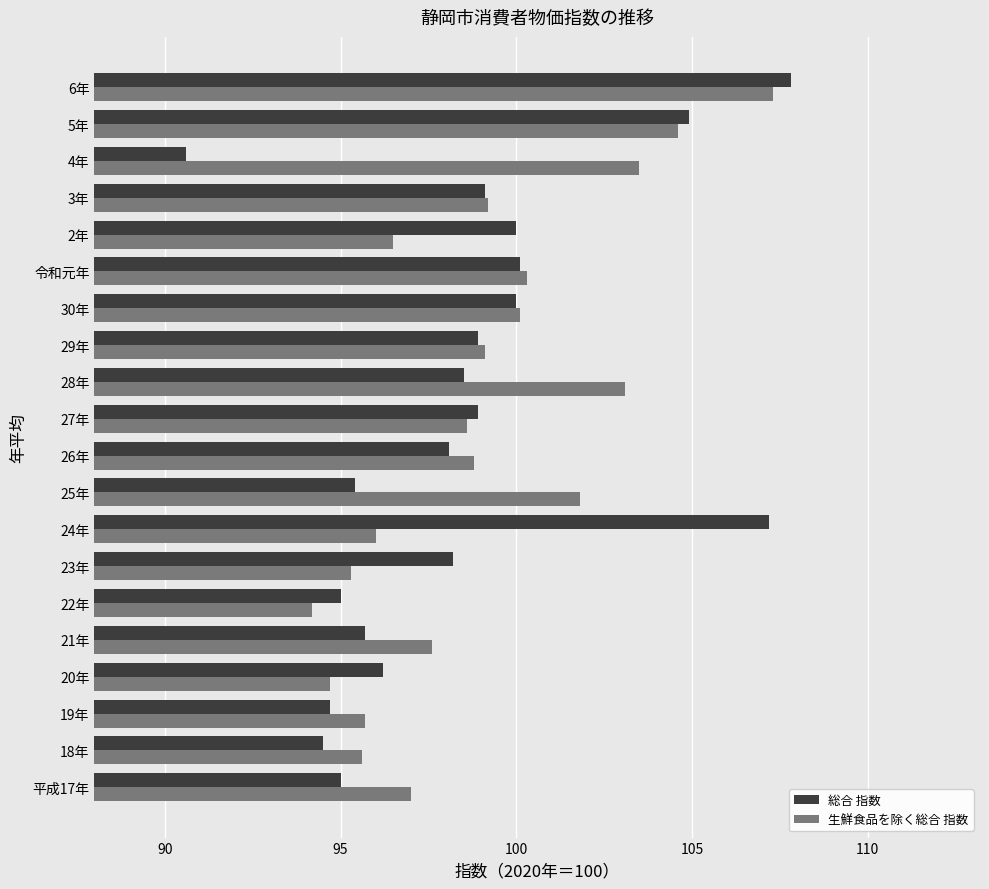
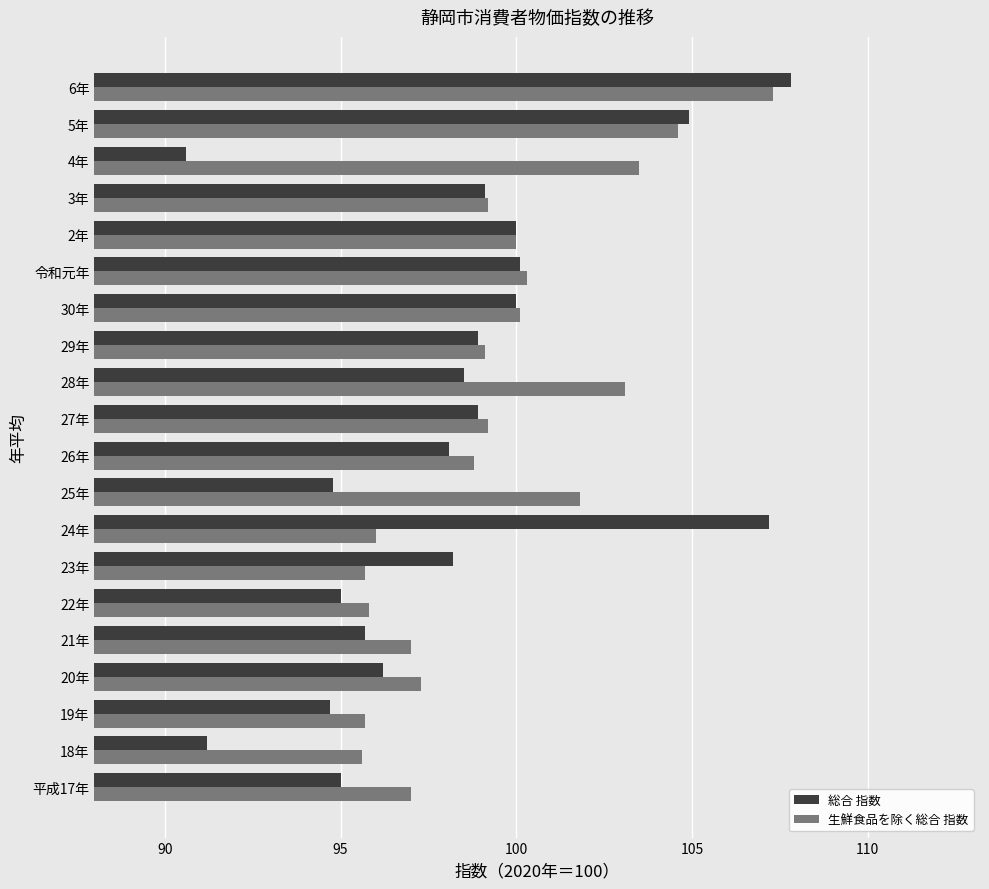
生鮮食品を除く総合 指数, 2年: 96.5 -> 100.0
生鮮食品を除く総合 指数, 27年: 98.6 -> 99.2
総合 指数, 25年: 95.4 -> 94.8
生鮮食品を除く総合 指数, 23年: 95.3 -> 95.7
生鮮食品を除く総合 指数, 22年: 94.2 -> 95.8
生鮮食品を除く総合 指数, 21年: 97.6 -> 97.0
生鮮食品を除く総合 指数, 20年: 94.7 -> 97.3
総合 指数, 18年: 94.5 -> 91.2
